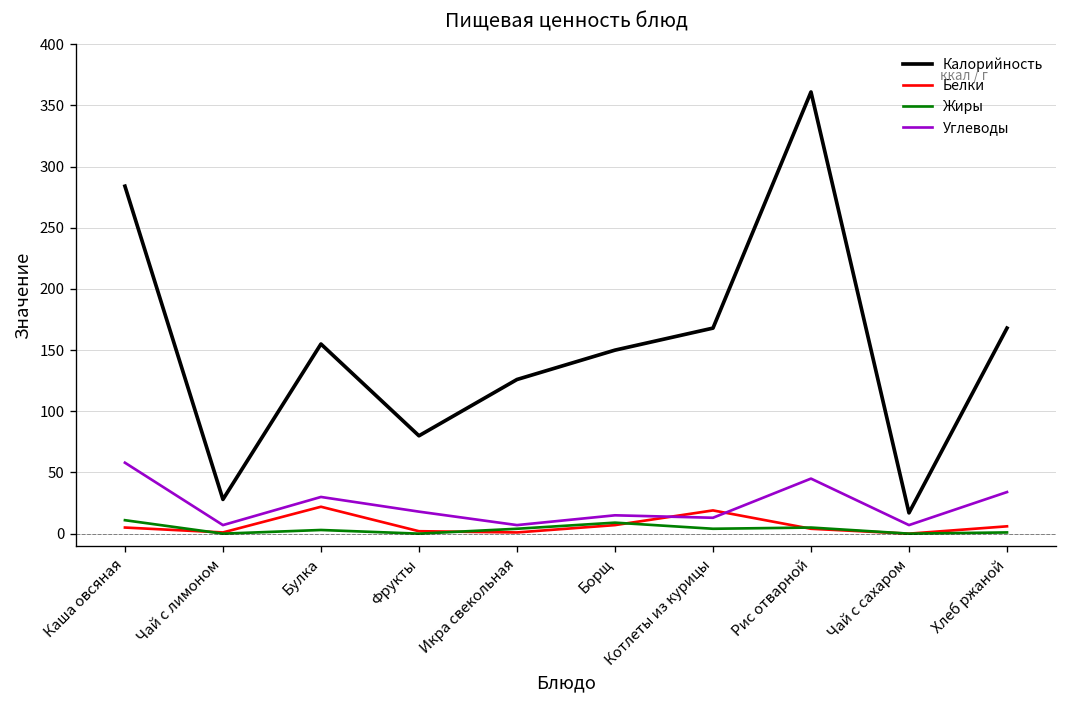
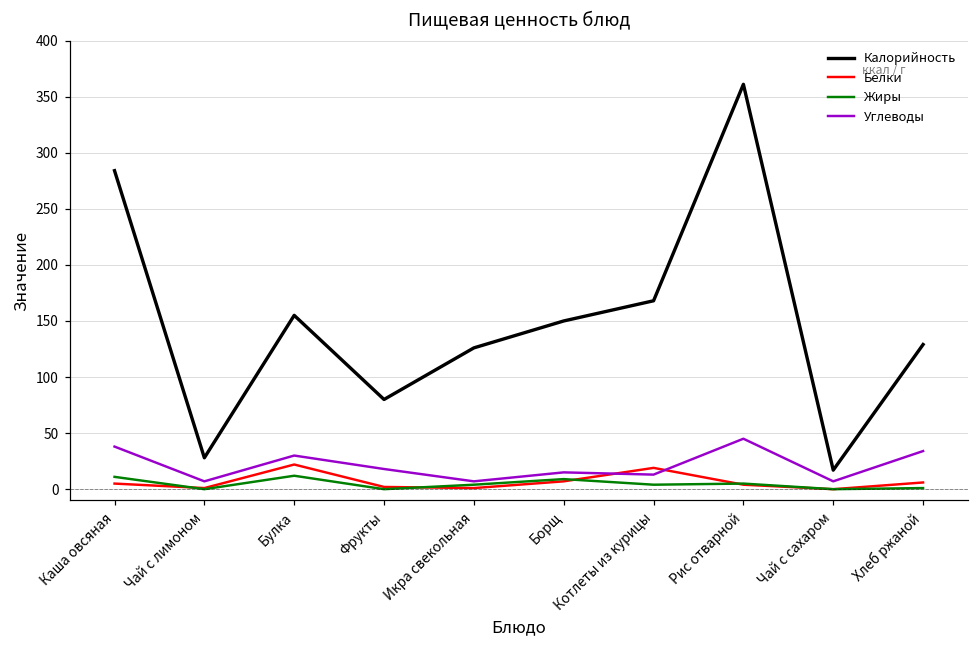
Углеводы, Каша овсяная: 58 -> 38
Жиры, Булка: 3 -> 12
Калорийность, Хлеб ржаной: 168 -> 129
